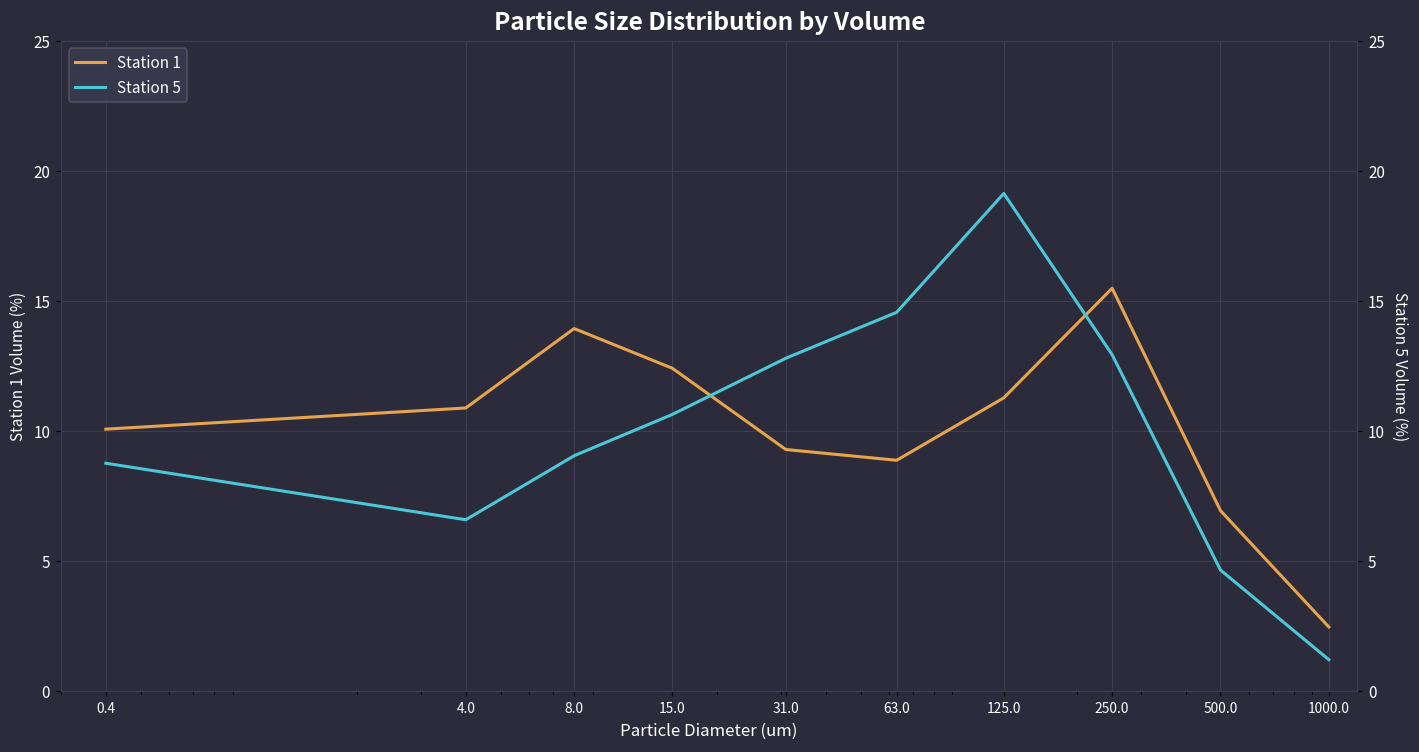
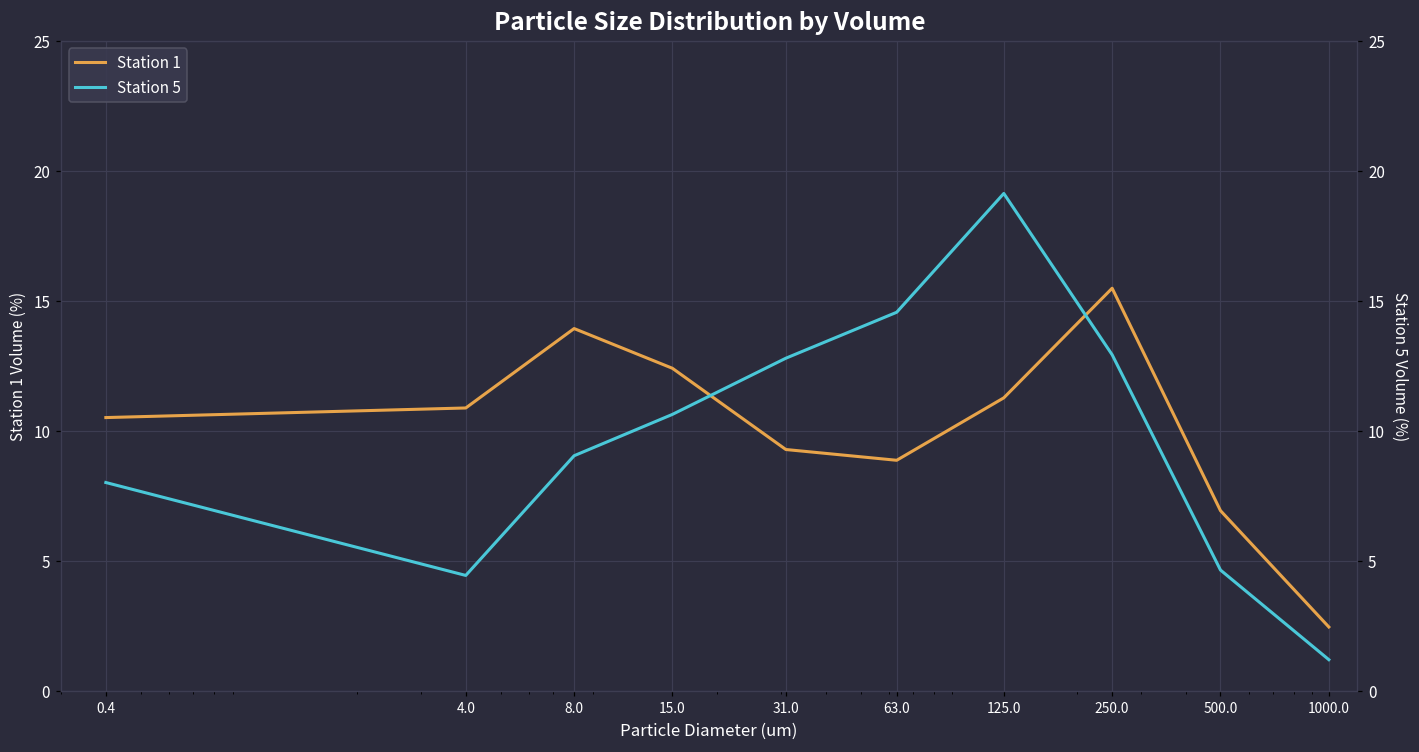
Station 1, 0.4: 10.1 -> 10.5
Station 5, 0.4: 8.8 -> 8.0
Station 5, 4.0: 6.6 -> 4.5
